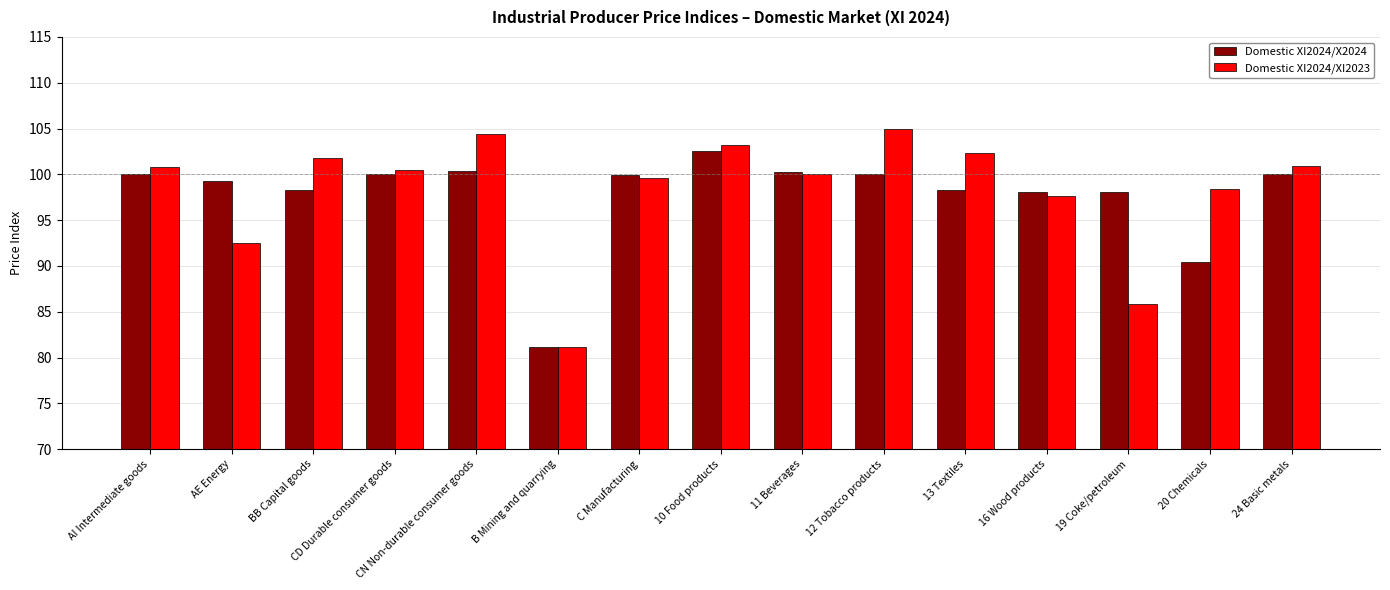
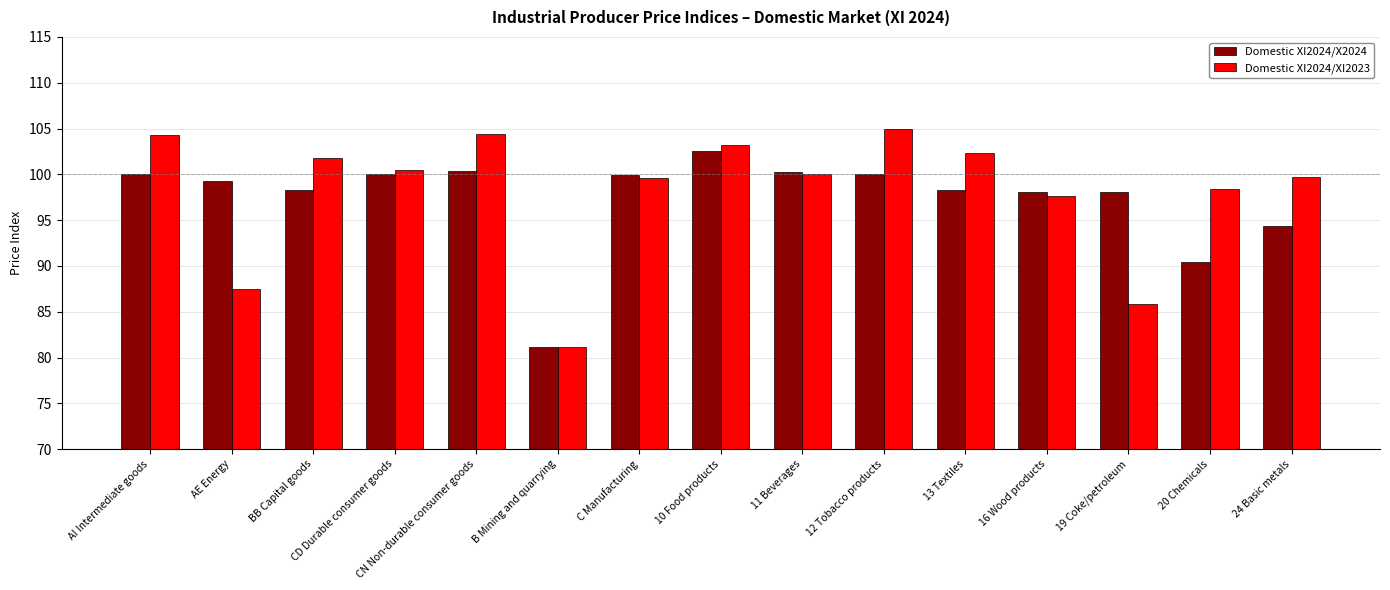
Domestic XI2024/XI2023, AI Intermediate goods: 101 -> 104
Domestic XI2024/XI2023, AE Energy: 93 -> 88
Domestic XI2024/X2024, 24 Basic metals: 100 -> 94
Domestic XI2024/XI2023, 24 Basic metals: 101 -> 100
